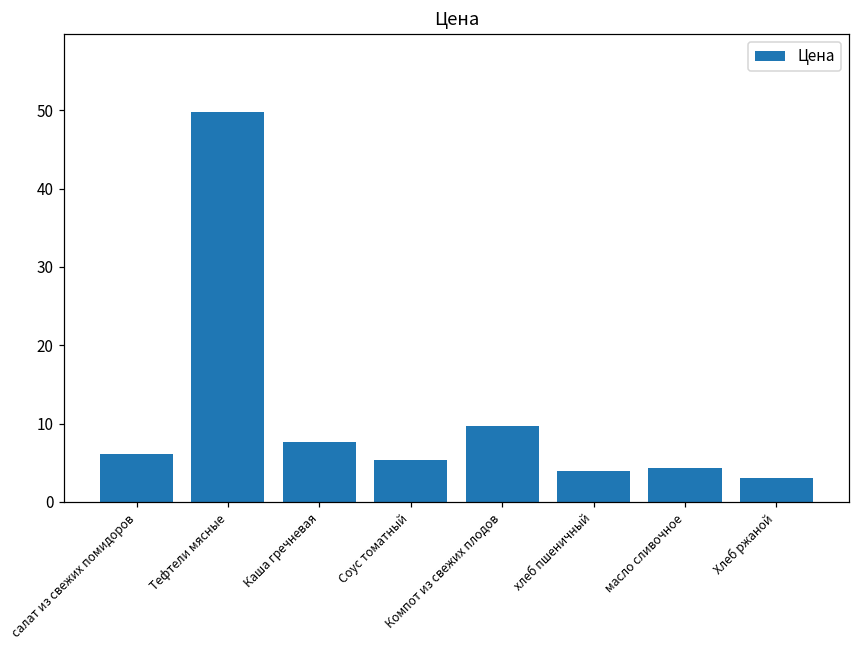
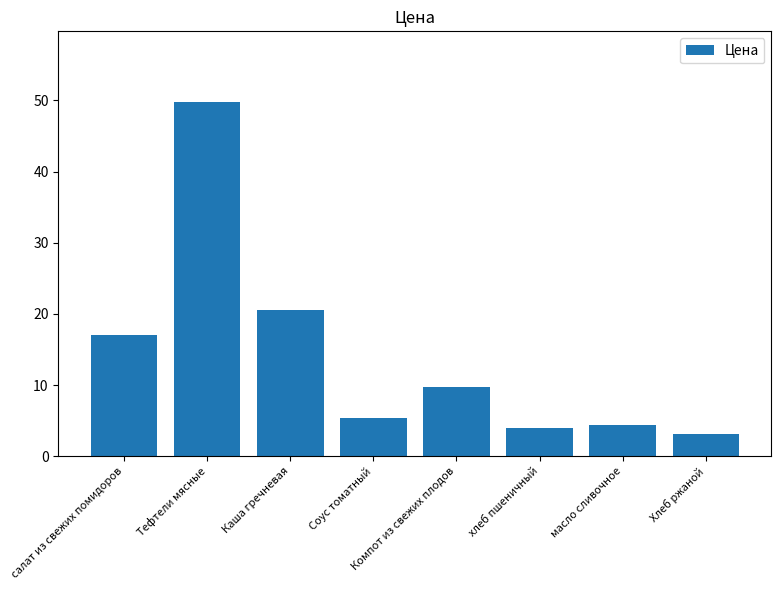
салат из свежих помидоров: 6 -> 17
Каша гречневая: 8 -> 20
